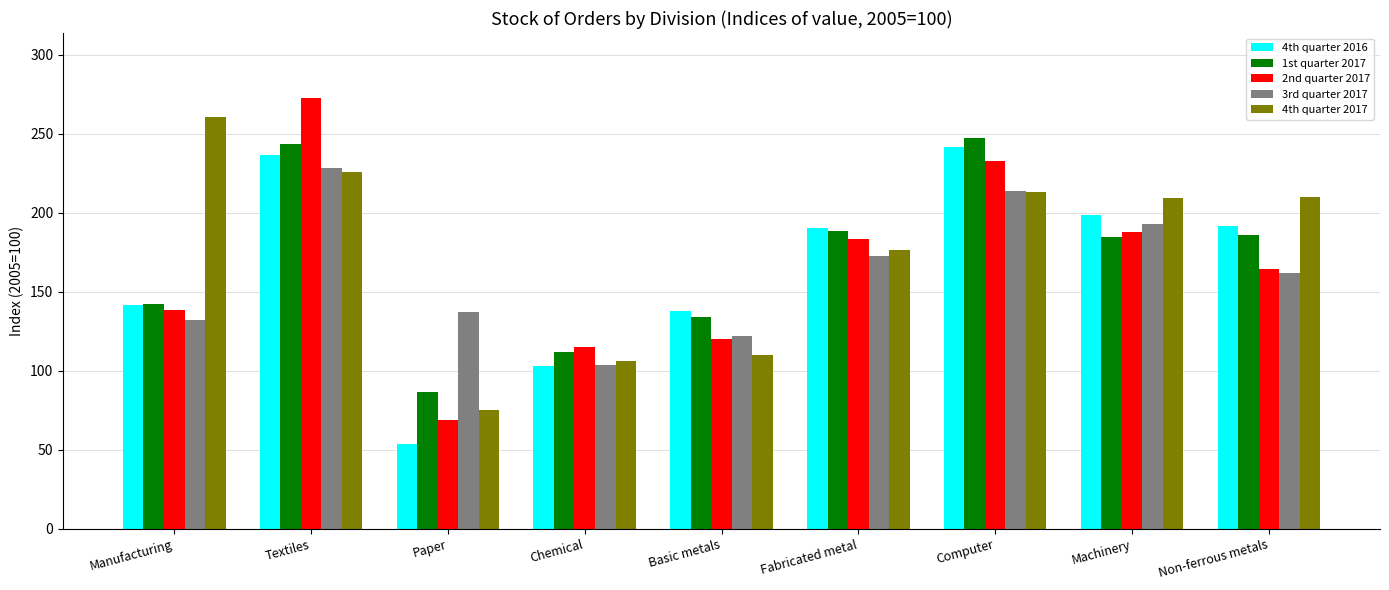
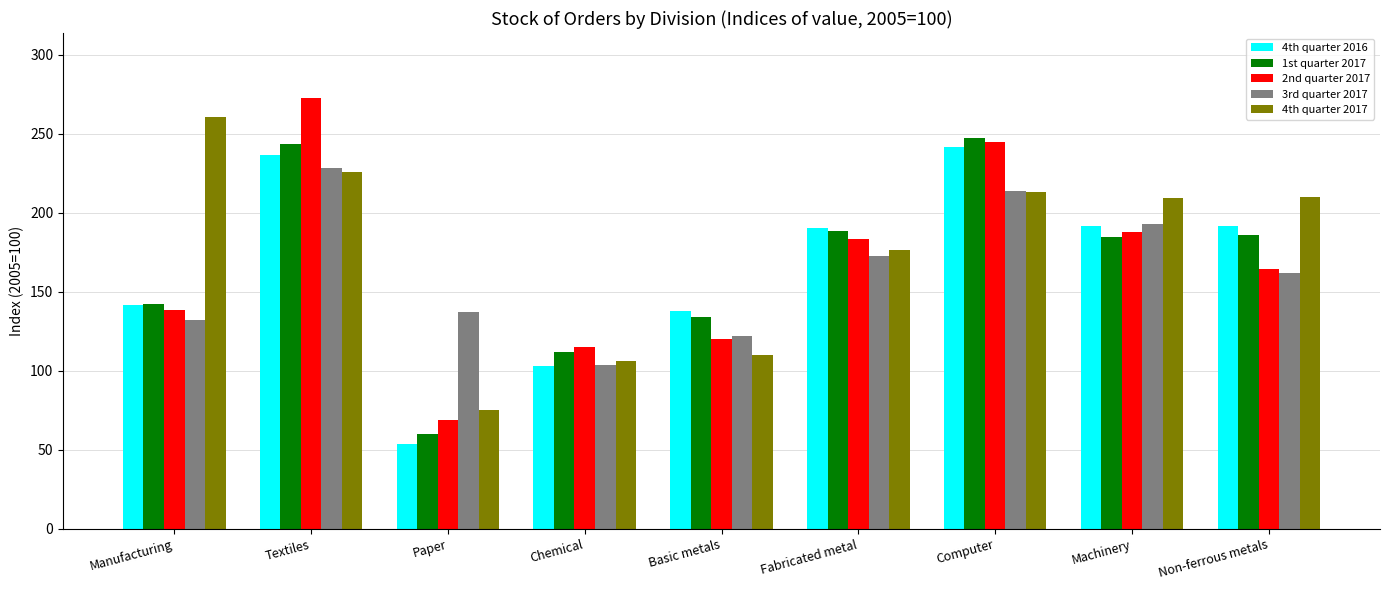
1st quarter 2017, Paper: 86 -> 60
2nd quarter 2017, Computer: 233 -> 245
4th quarter 2016, Machinery: 199 -> 192
